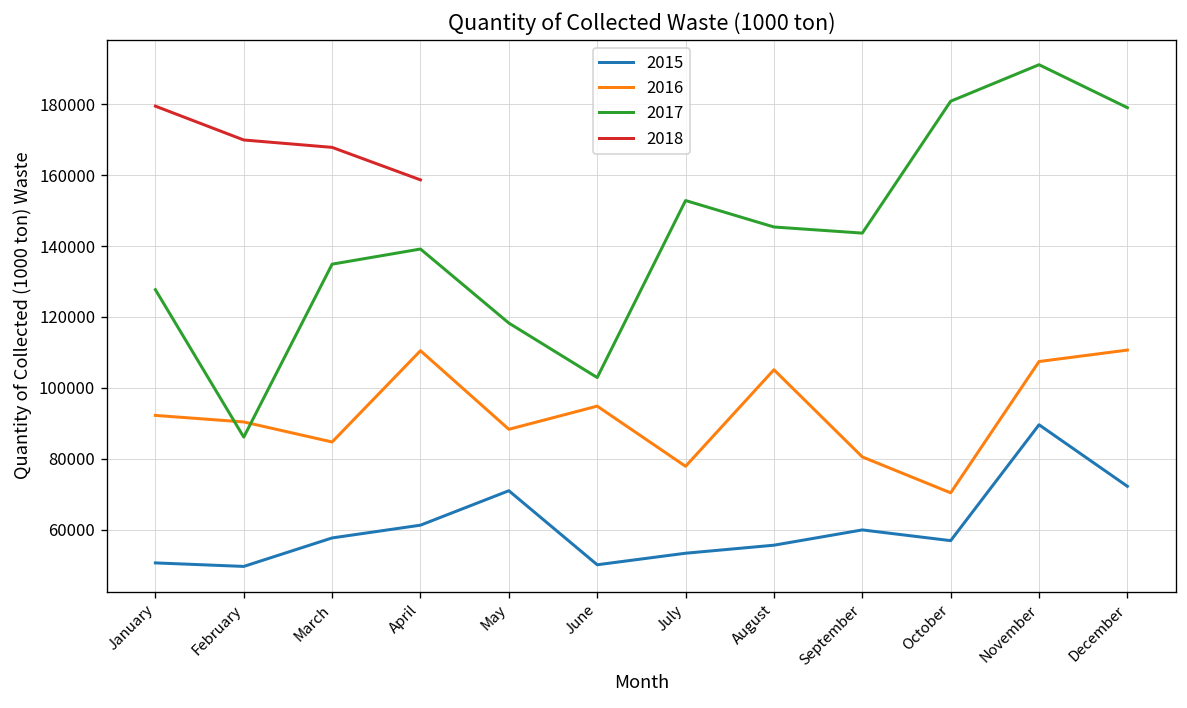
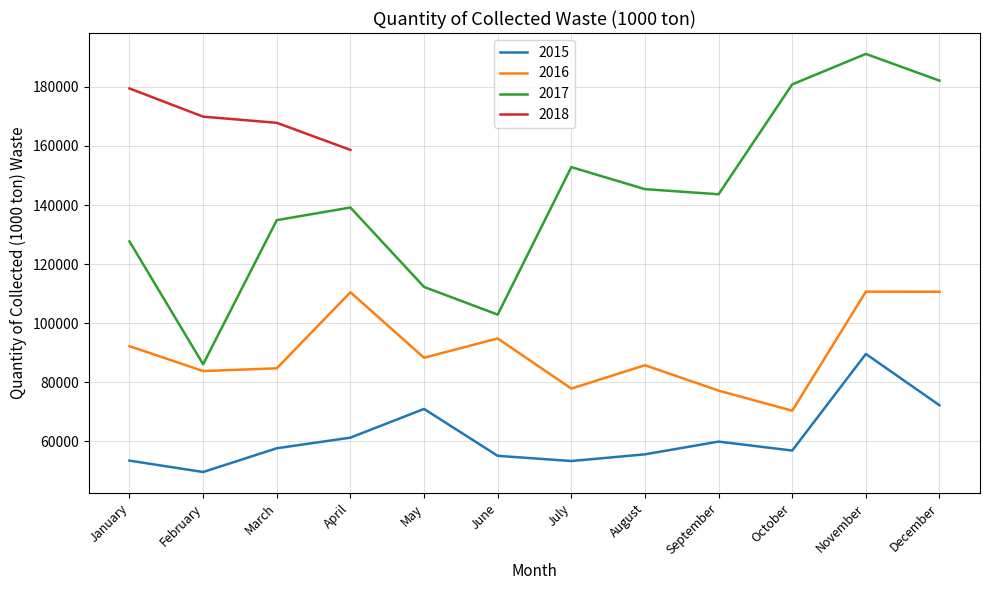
2015, January: 51000 -> 53000
2016, February: 90000 -> 84000
2017, May: 118000 -> 112000
2015, June: 50000 -> 55000
2016, August: 105000 -> 86000
2016, September: 81000 -> 77000
2016, November: 107000 -> 111000
2017, December: 179000 -> 182000
